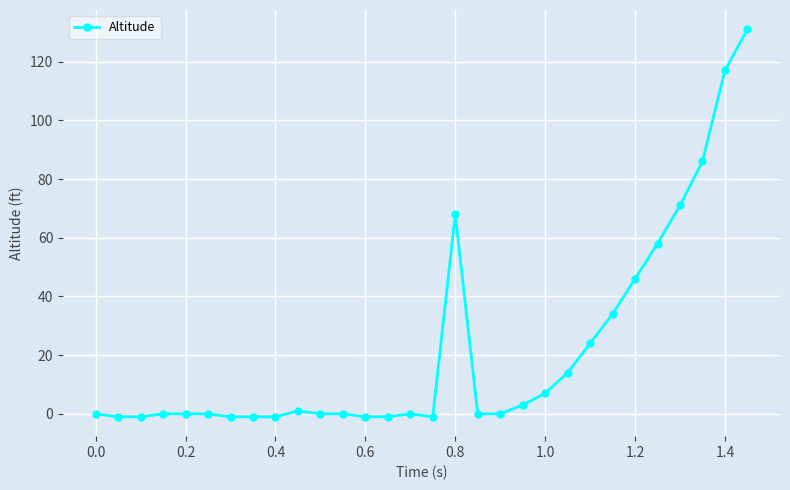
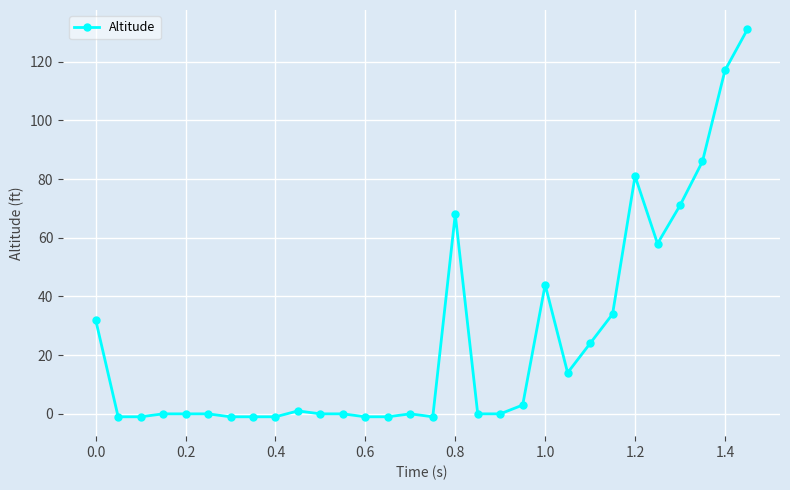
0.0: 0 -> 32
1.0: 7 -> 44
1.2: 46 -> 81
